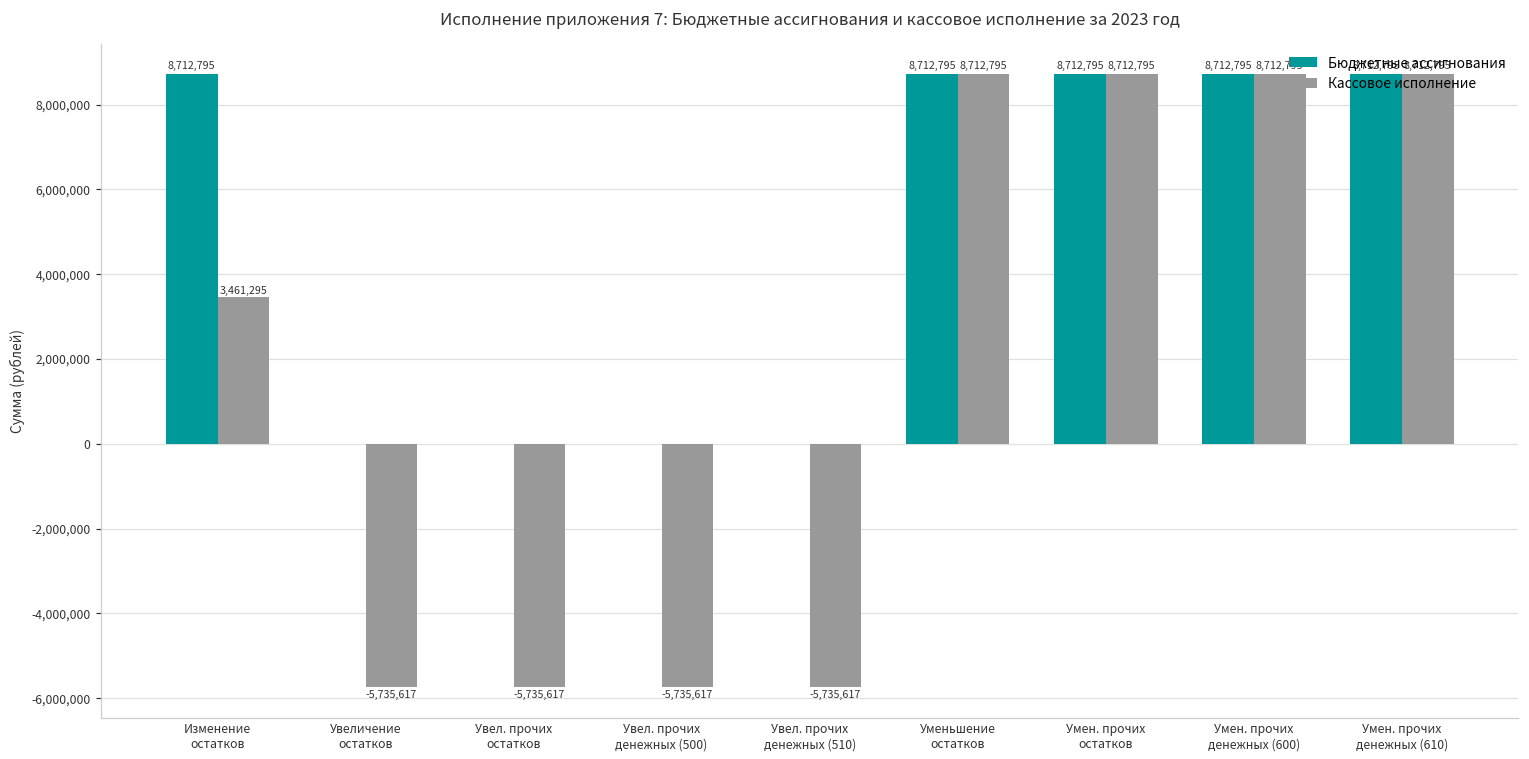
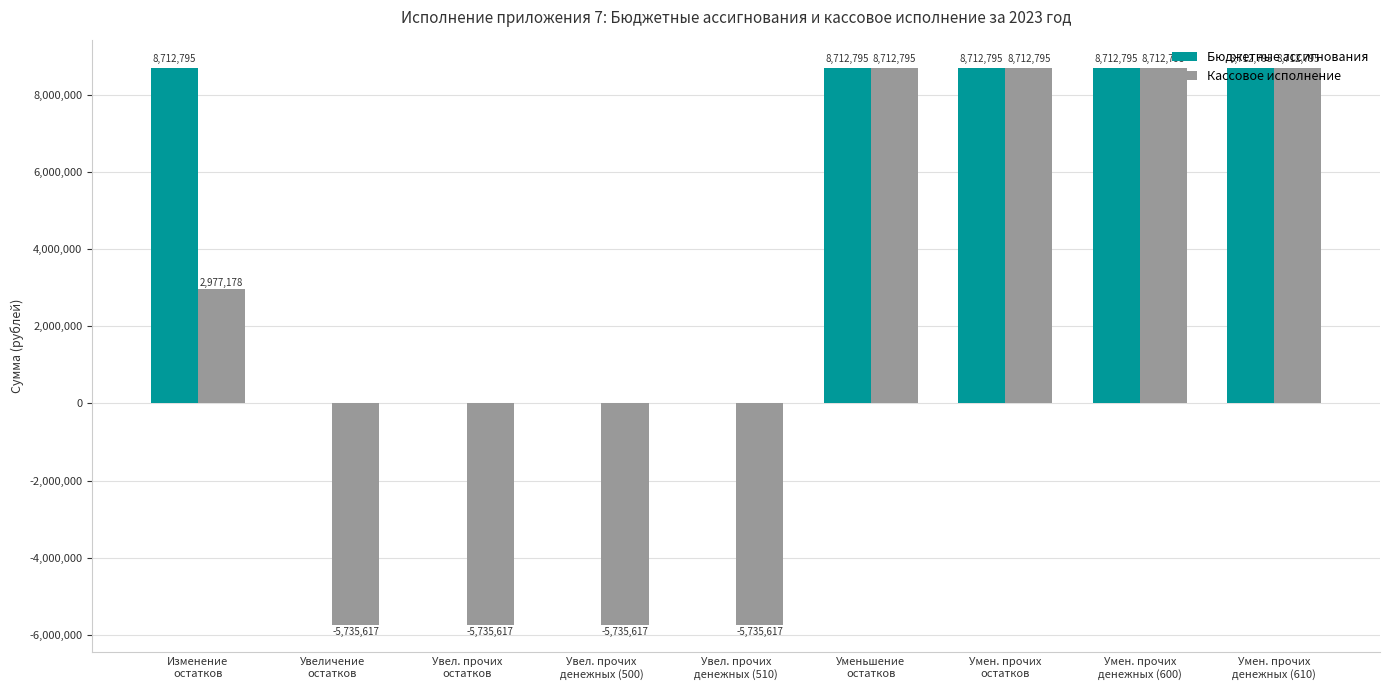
Кассовое исполнение, Изменение остатков: 3,461,295 -> 2,977,178
